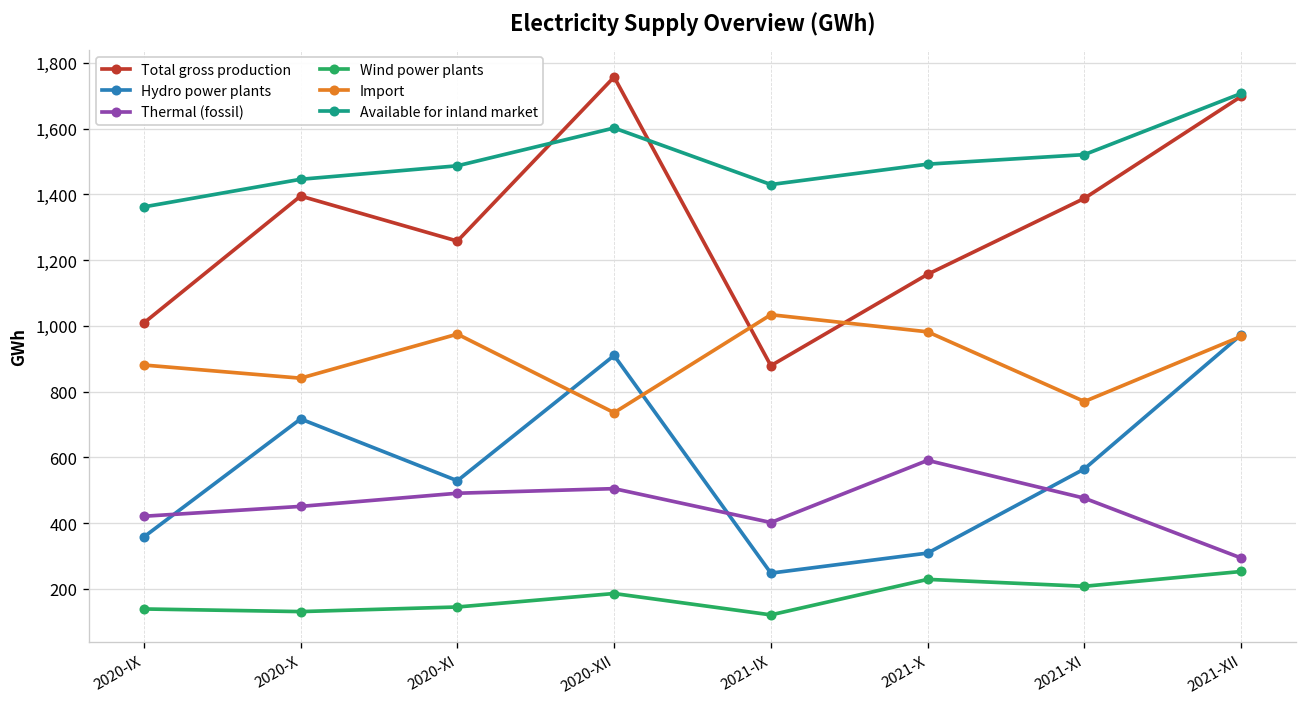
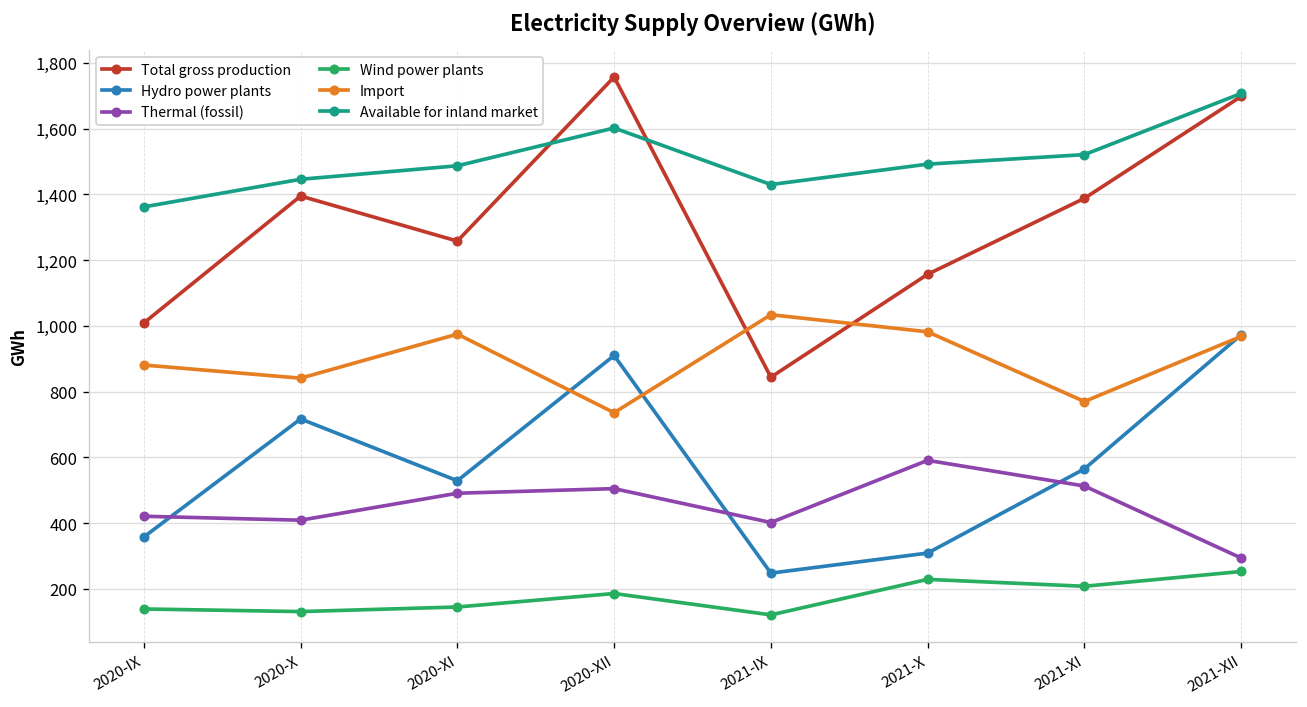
Thermal (fossil), 2020-X: 450 -> 410
Total gross production, 2021-IX: 880 -> 840
Thermal (fossil), 2021-XI: 480 -> 510
